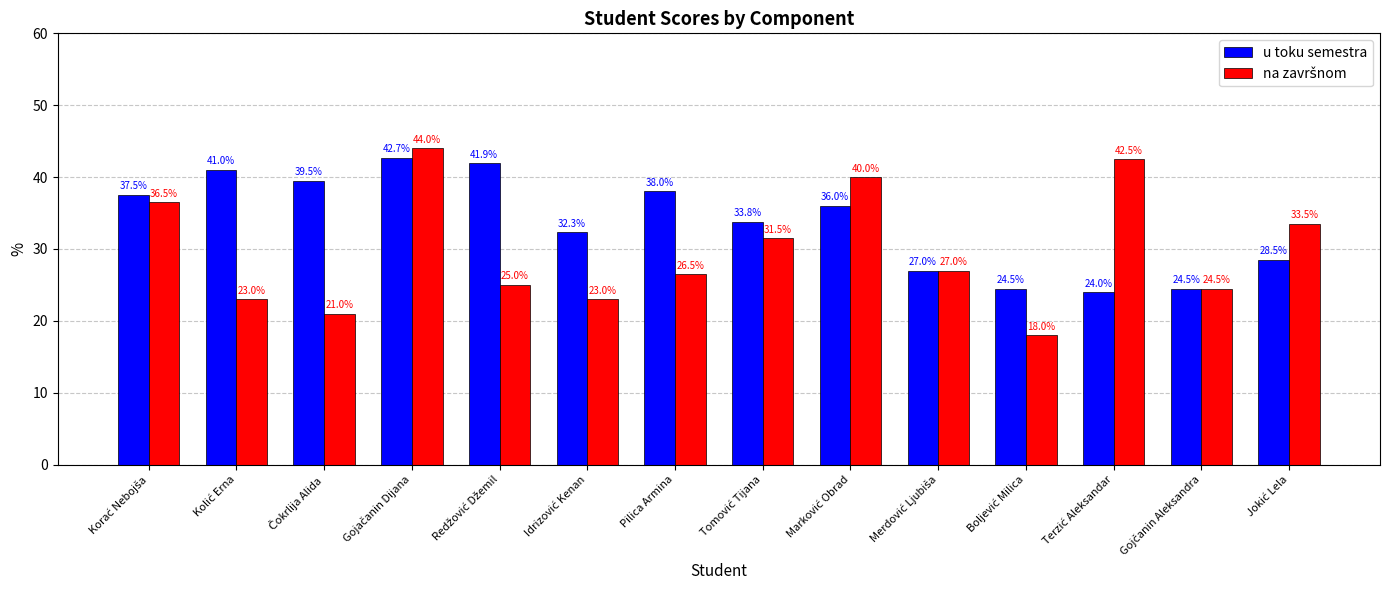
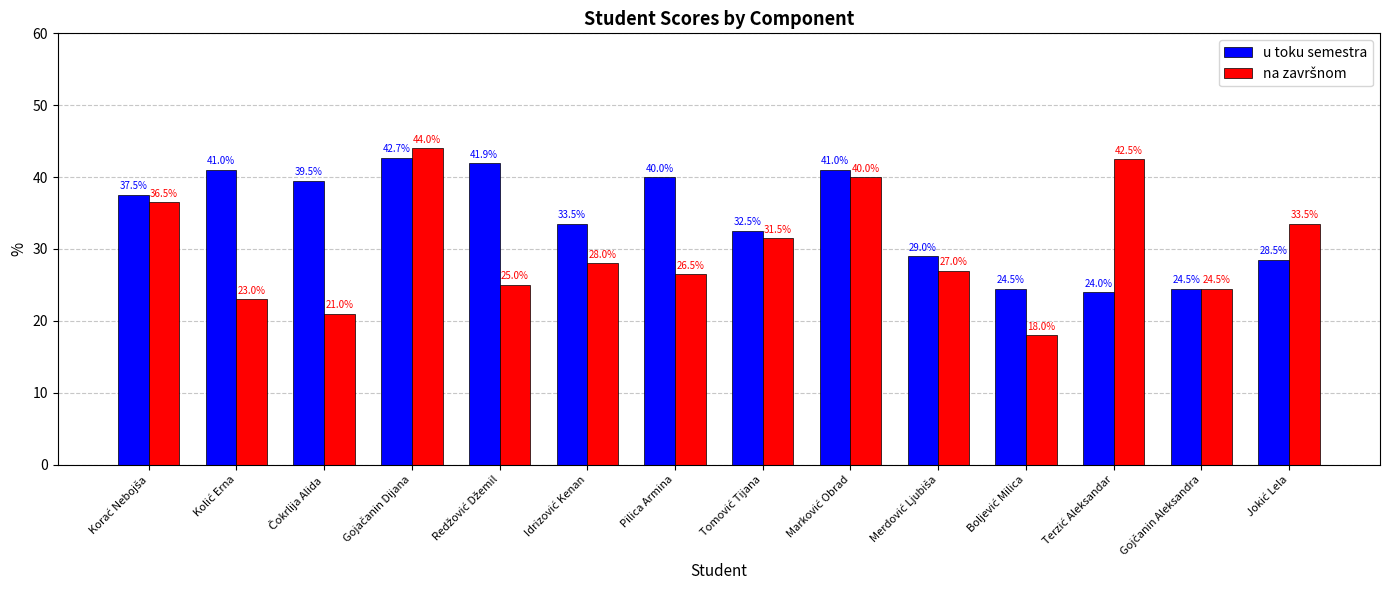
u toku semestra, Idrizović Kenan: 32.3% -> 33.5%
na završnom, Idrizović Kenan: 23.0% -> 28.0%
u toku semestra, Pilica Armina: 38.0% -> 40.0%
u toku semestra, Tomović Tijana: 33.8% -> 32.5%
u toku semestra, Marković Obrad: 36.0% -> 41.0%
u toku semestra, Merdović Ljubiša: 27.0% -> 29.0%
